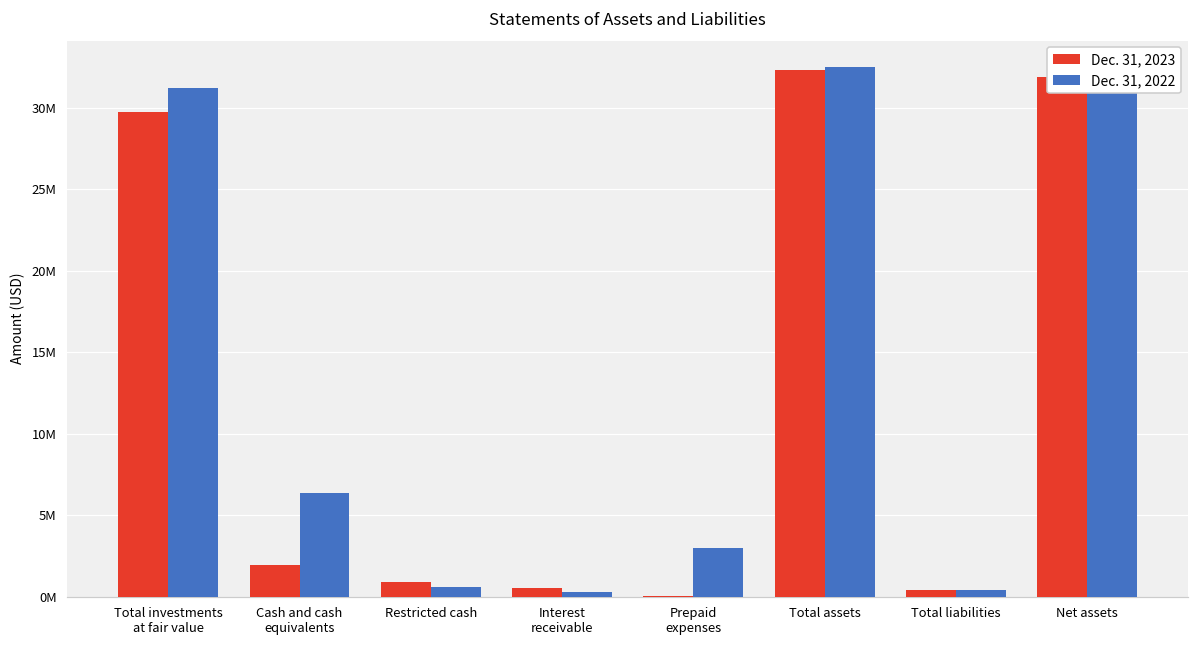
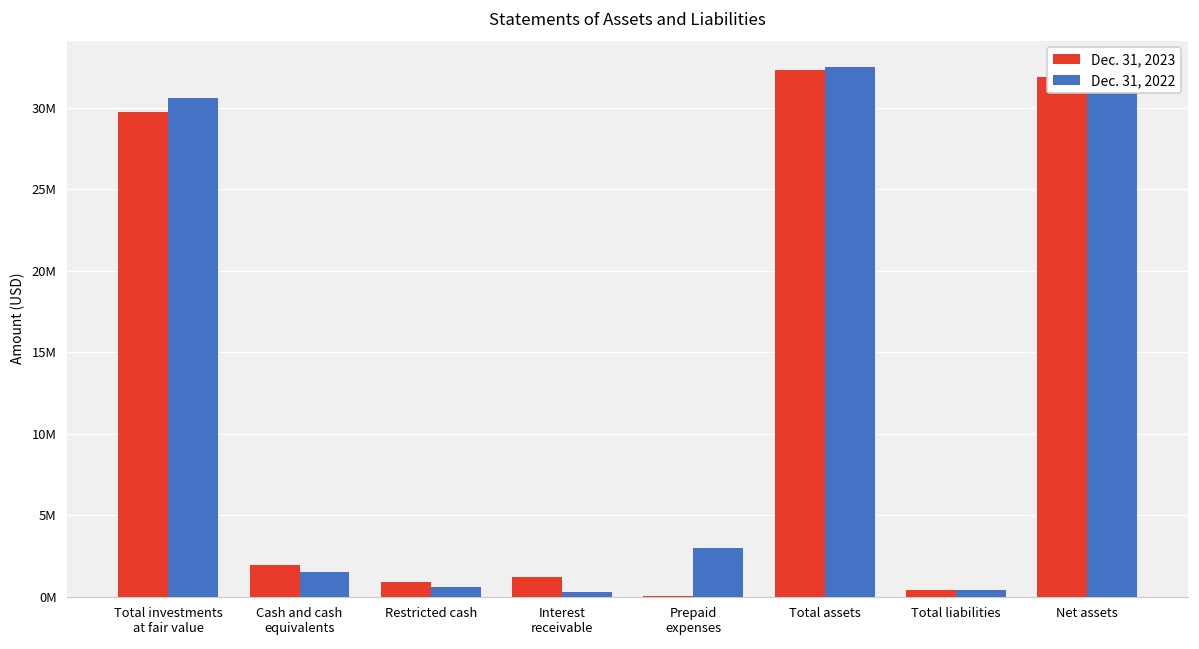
Dec. 31, 2022, Total investments at fair value: 31200000 -> 30600000
Dec. 31, 2022, Cash and cash equivalents: 6300000 -> 1500000
Dec. 31, 2023, Interest receivable: 500000 -> 1200000
